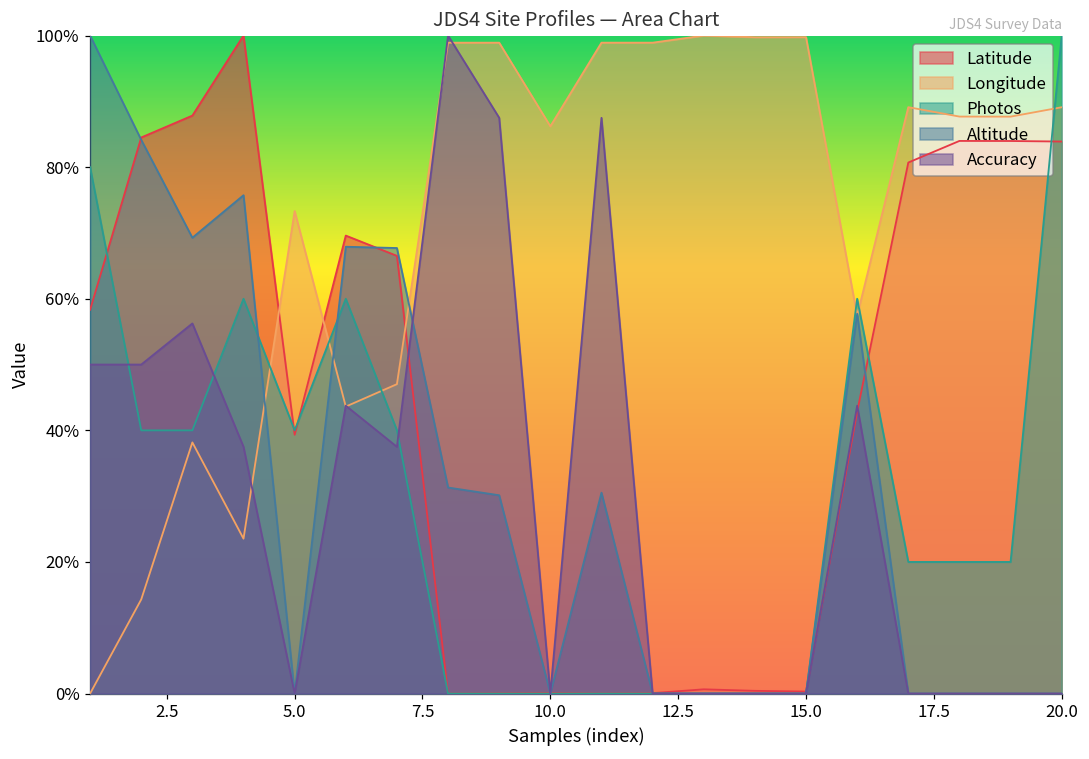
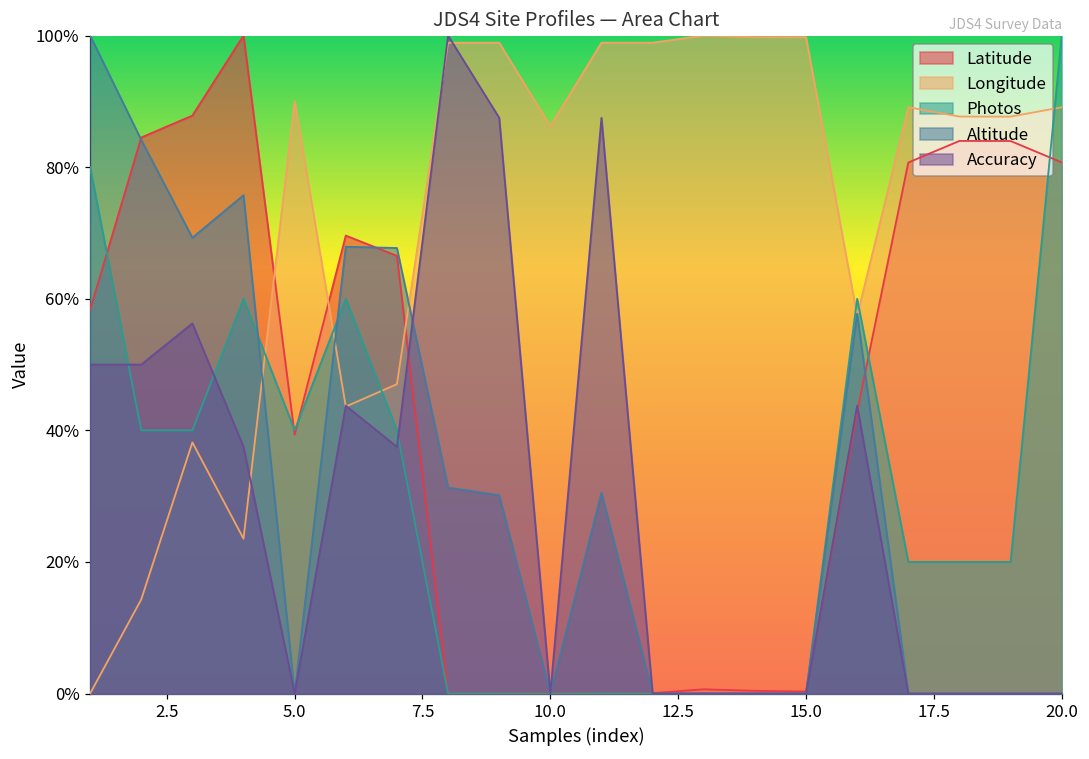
Longitude, 5.0: 73% -> 90%
Latitude, 20.0: 84% -> 81%
